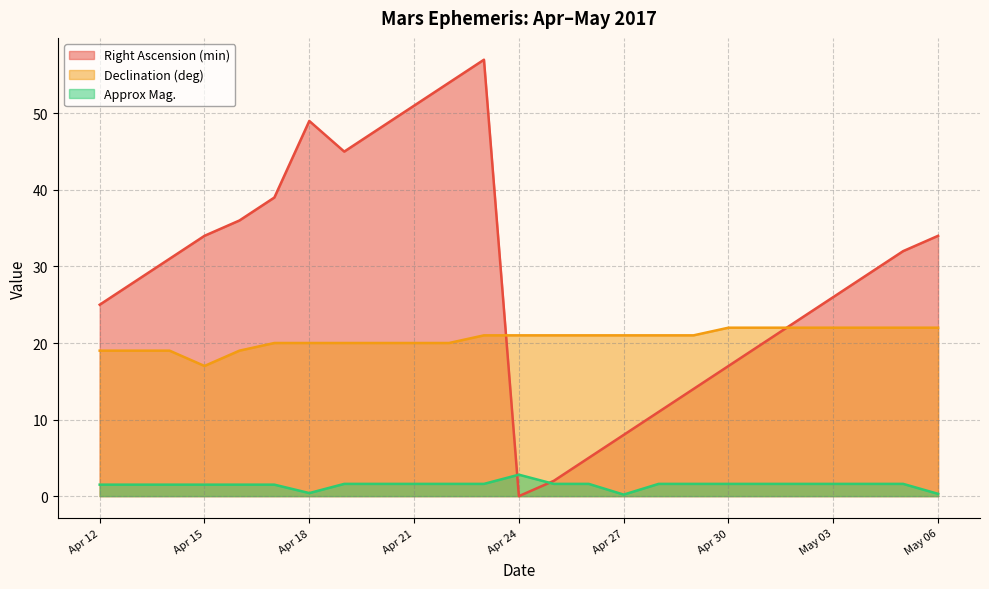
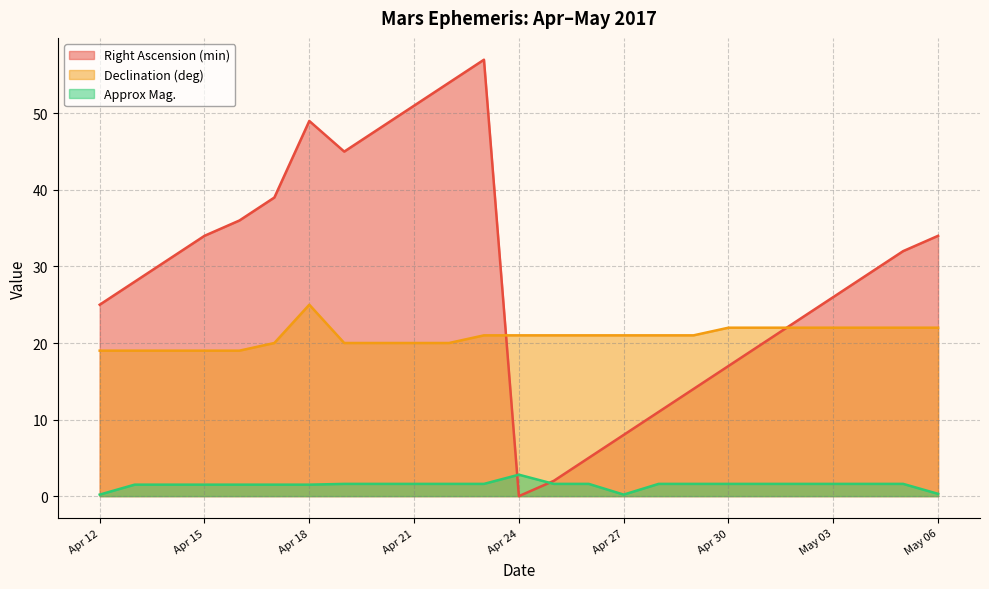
Approx Mag., Apr 12: 2 -> 0
Declination (deg), Apr 15: 17 -> 19
Declination (deg), Apr 18: 20 -> 25
Approx Mag., Apr 18: 0 -> 2
